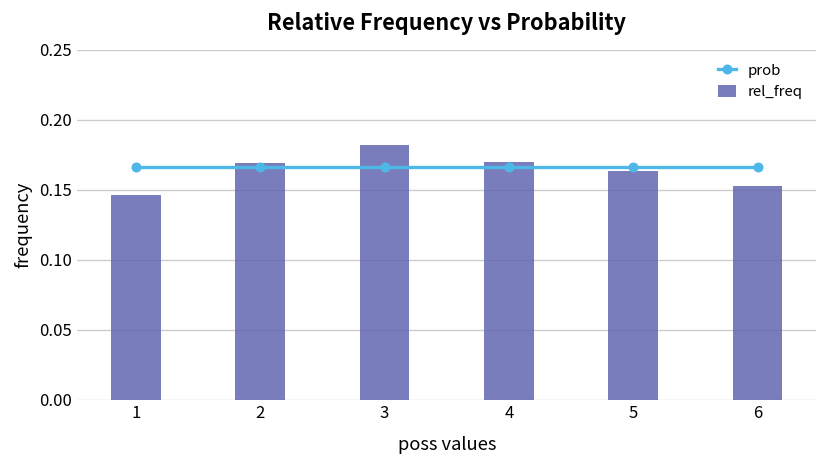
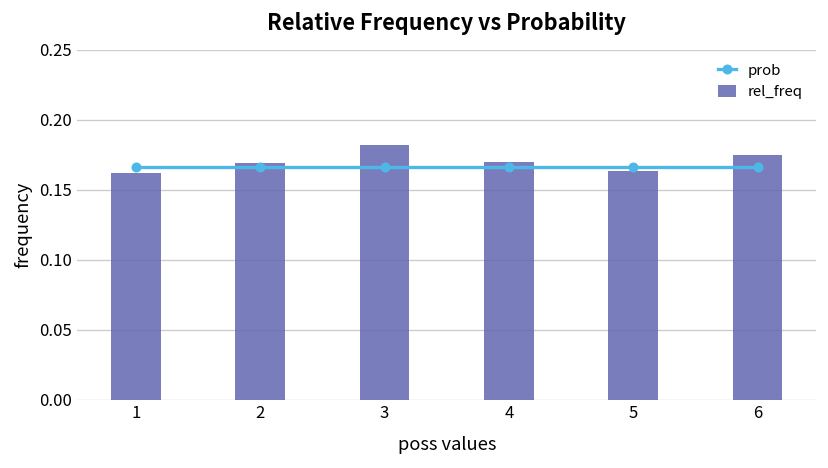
rel_freq, 1: 0.147 -> 0.162
rel_freq, 6: 0.153 -> 0.175
